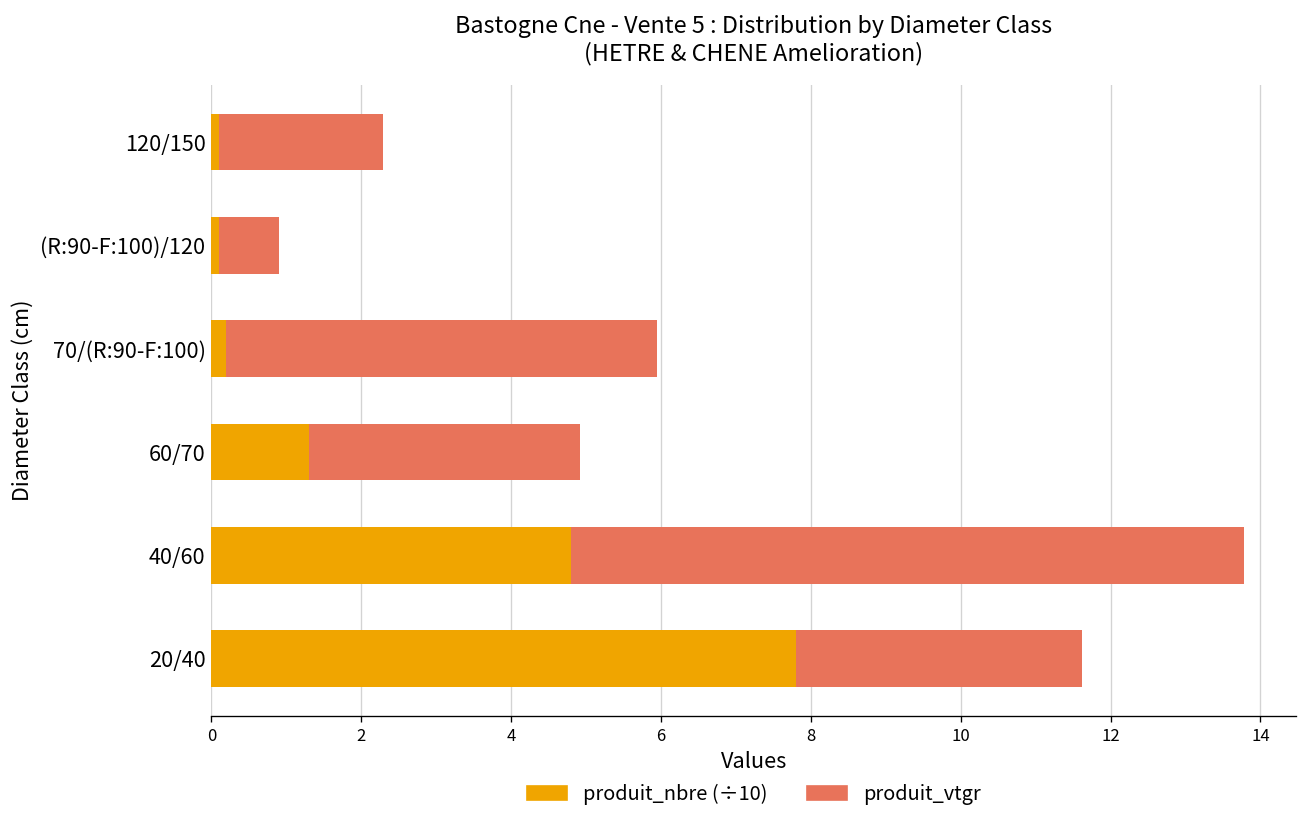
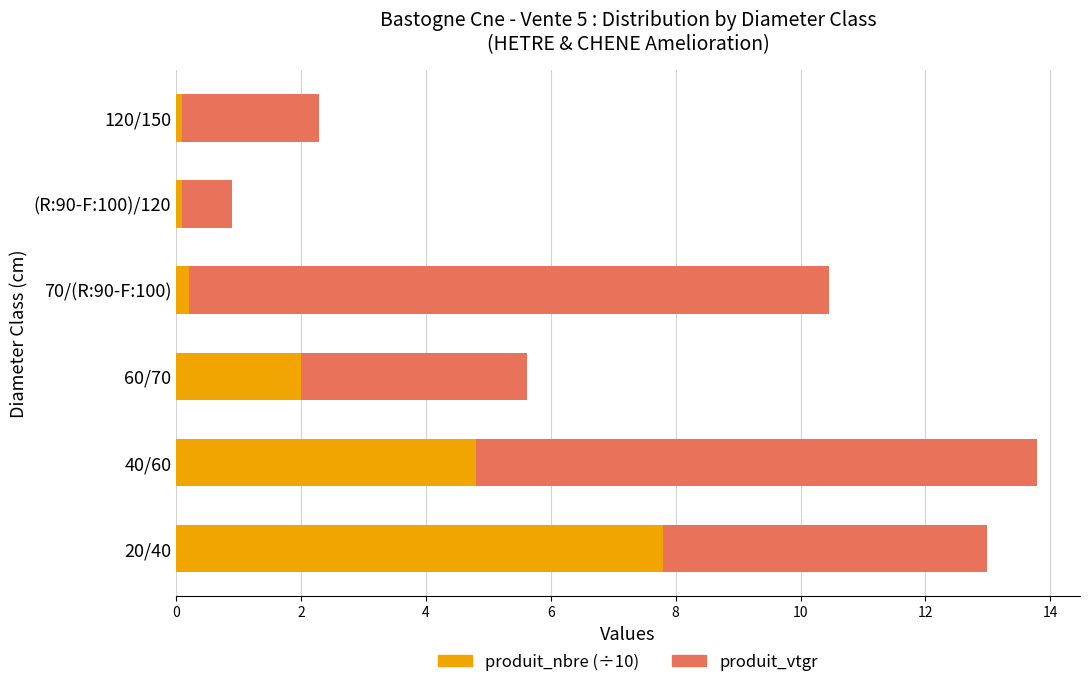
produit_vtgr, 70/(R:90-F:100): 5.8 -> 10.3
produit_nbre (÷10), 60/70: 1.3 -> 2.0
produit_vtgr, 20/40: 3.8 -> 5.2
